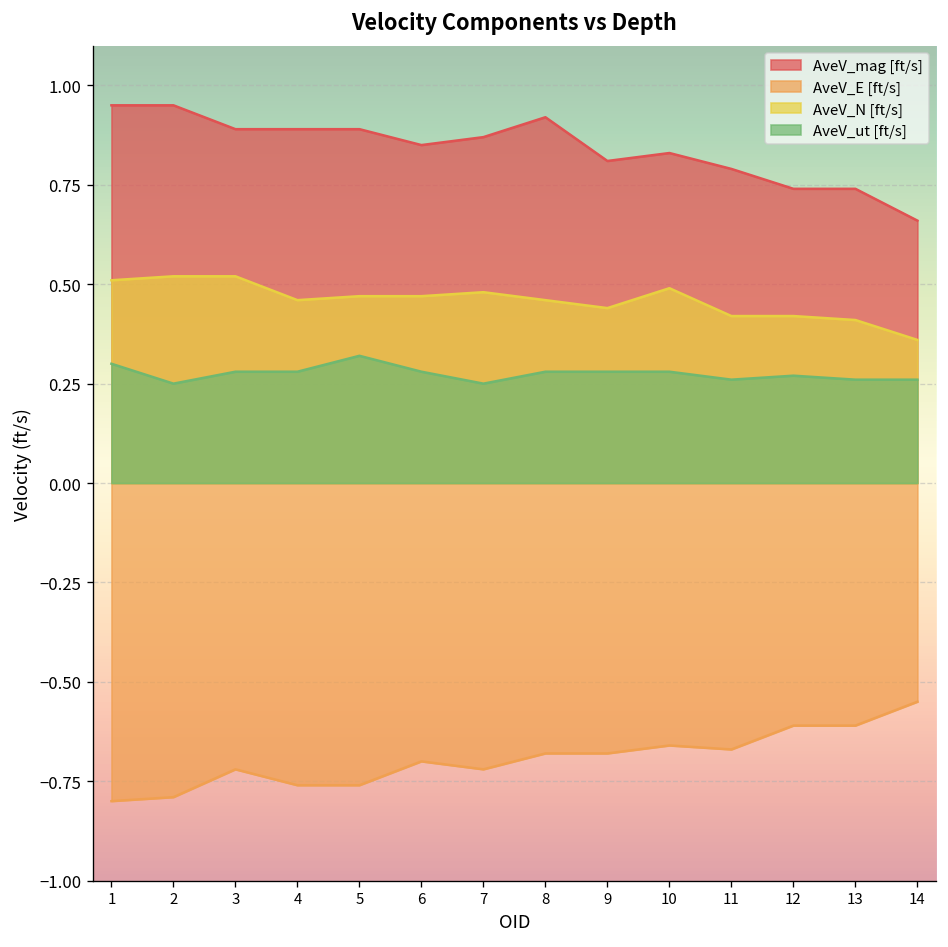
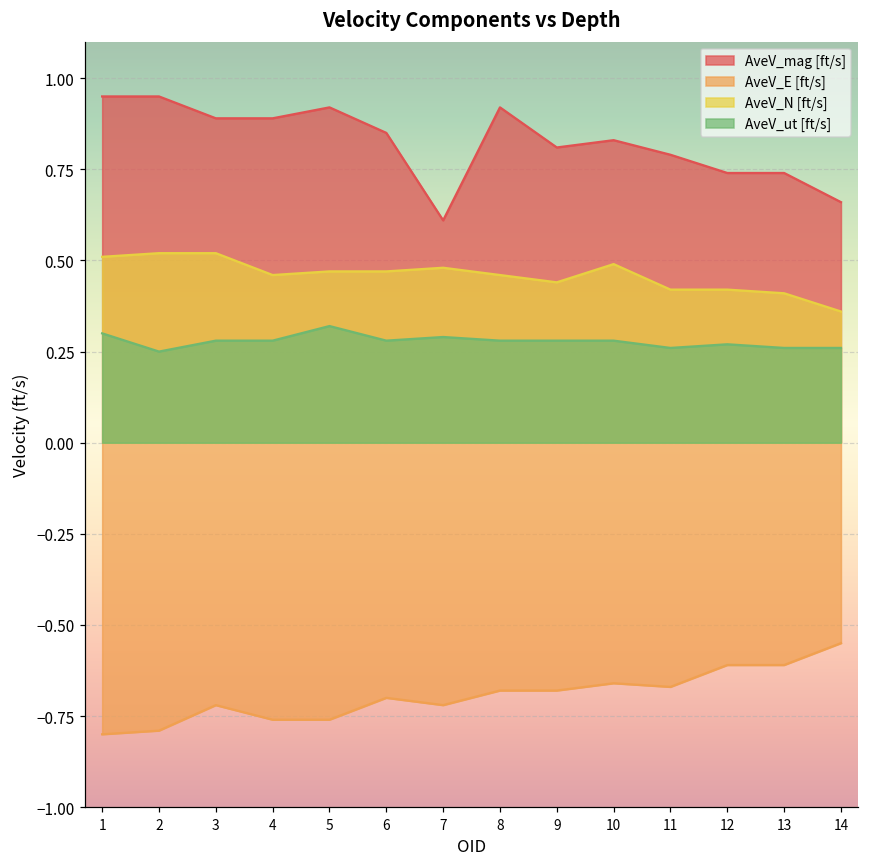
AveV_mag [ft/s], 5: 0.89 -> 0.92
AveV_mag [ft/s], 7: 0.87 -> 0.61
AveV_ut [ft/s], 7: 0.25 -> 0.29
